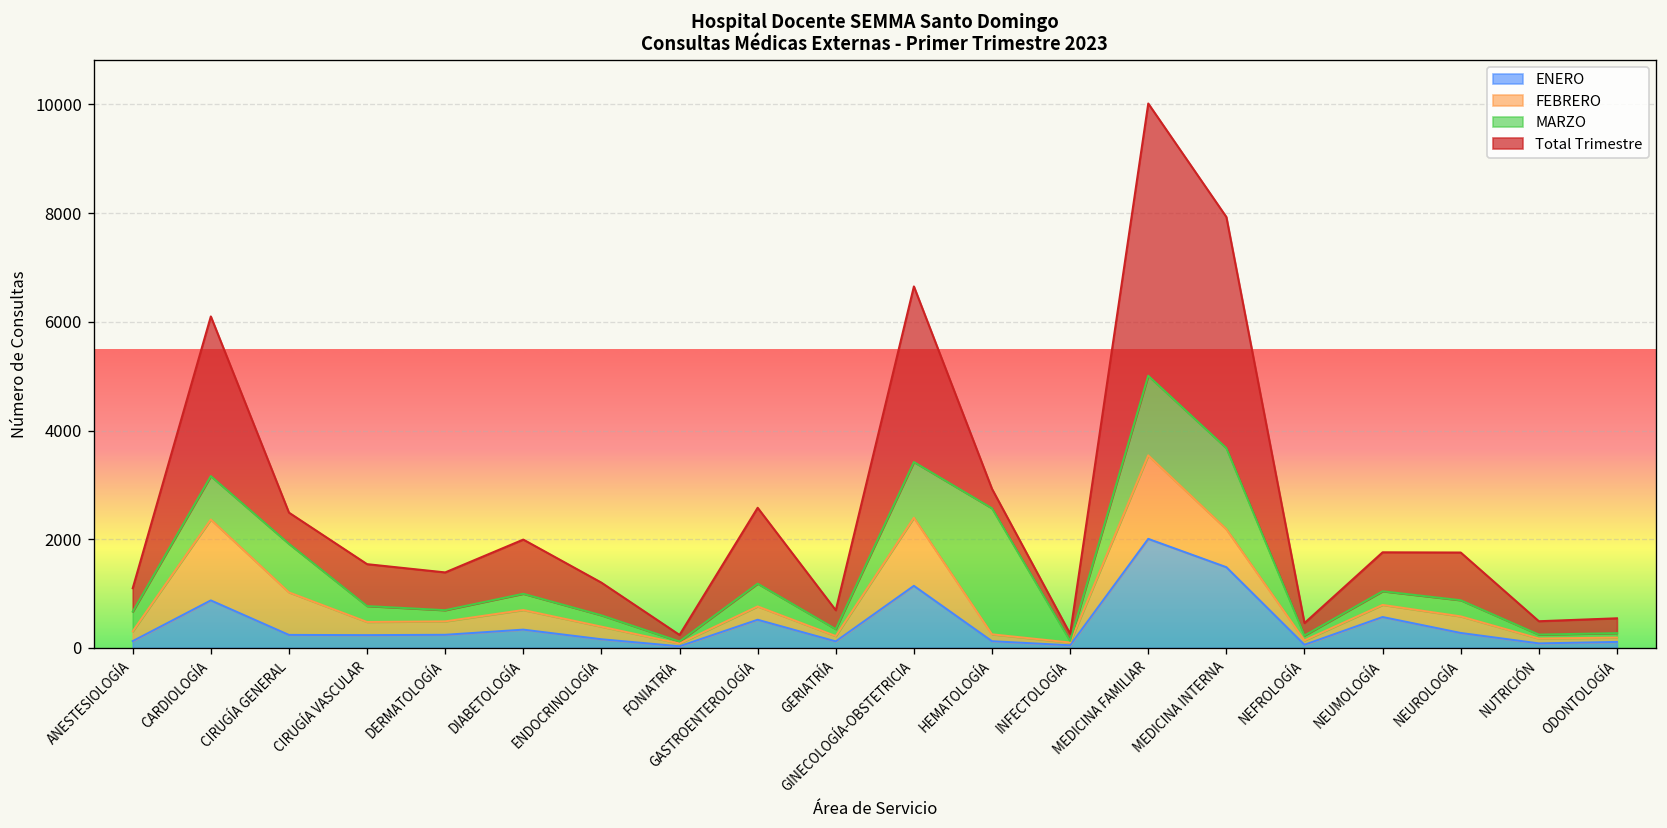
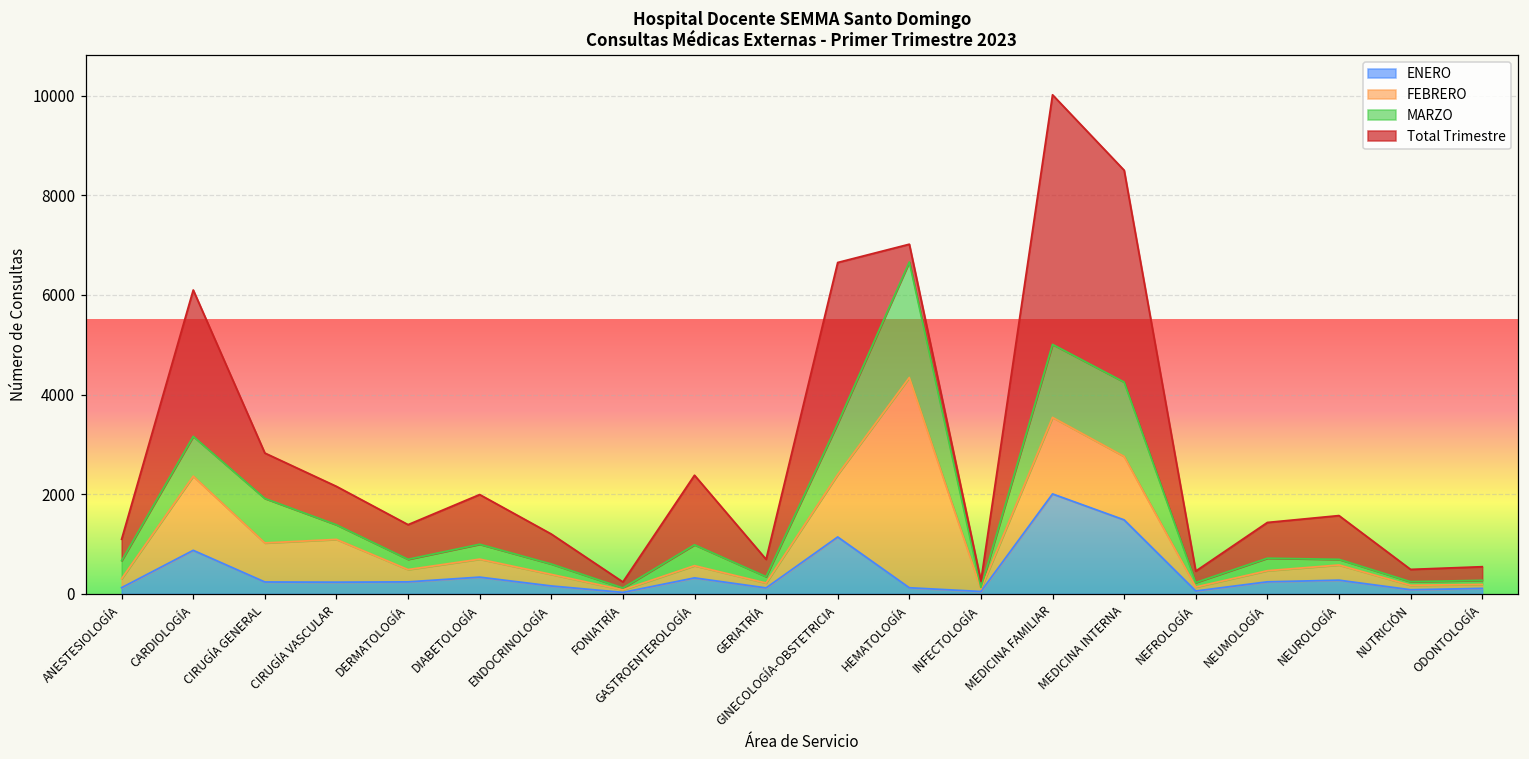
Total Trimestre, CIRUGÍA GENERAL: 600 -> 900
FEBRERO, CIRUGÍA VASCULAR: 200 -> 900
ENERO, GASTROENTEROLOGÍA: 500 -> 300
FEBRERO, HEMATOLOGÍA: 100 -> 4200
FEBRERO, MEDICINA INTERNA: 700 -> 1300
ENERO, NEUMOLOGÍA: 600 -> 200
MARZO, NEUROLOGÍA: 300 -> 100
